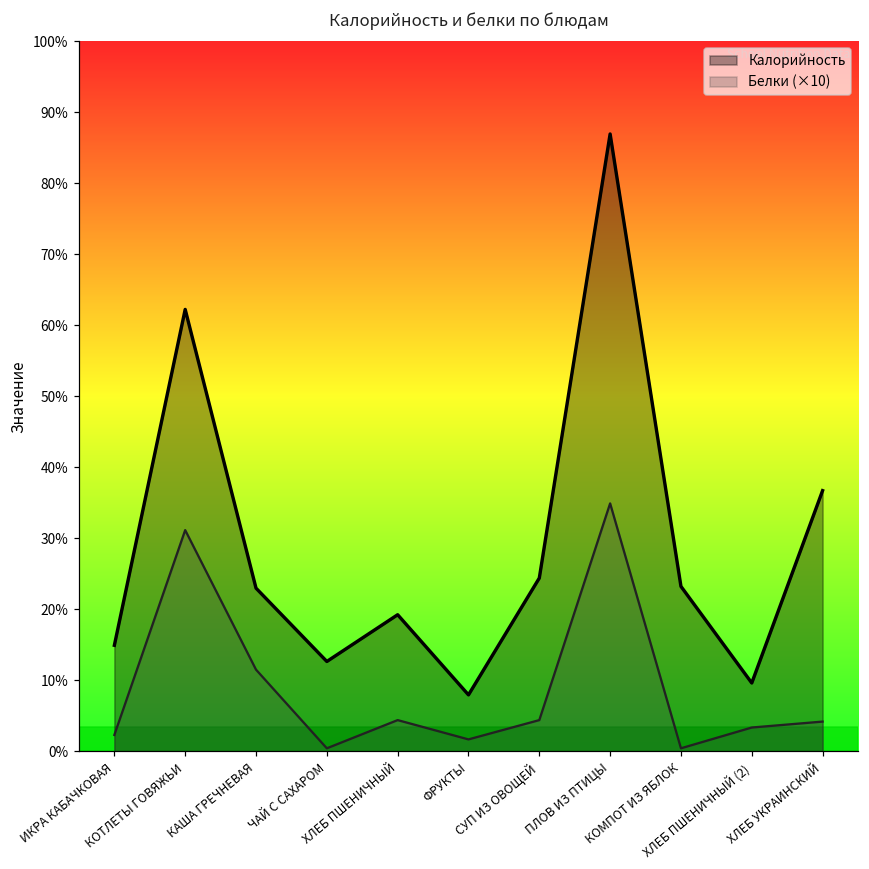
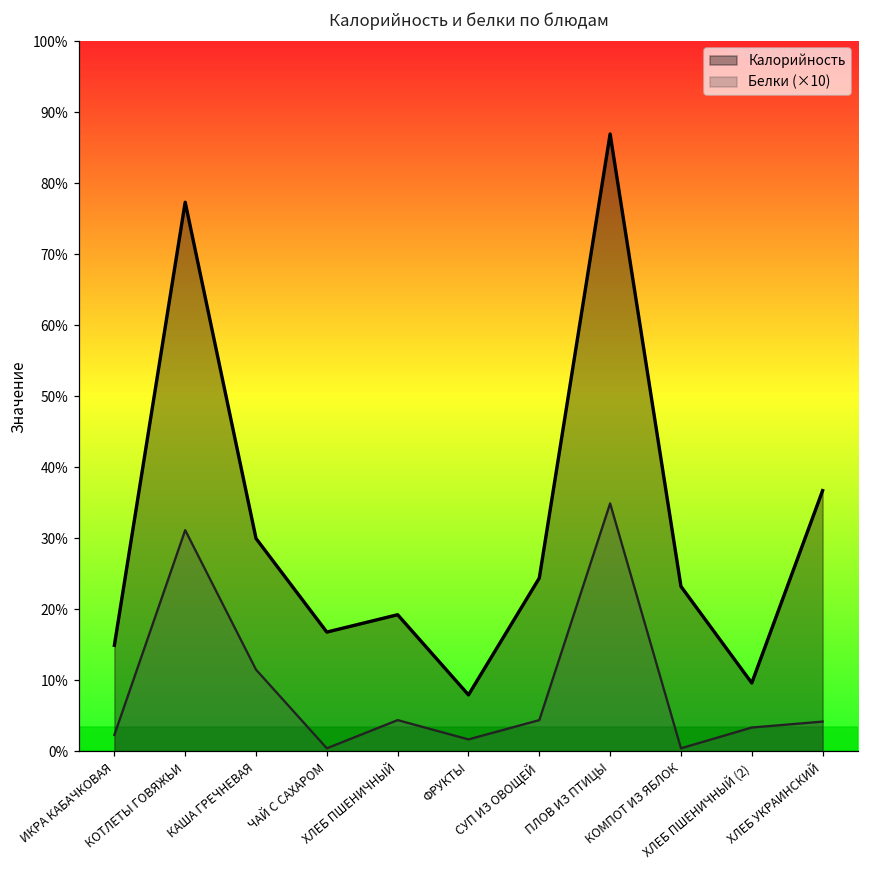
Калорийность, КОТЛЕТЫ ГОВЯЖЬИ: 62% -> 77%
Калорийность, КАША ГРЕЧНЕВАЯ: 23% -> 30%
Калорийность, ЧАЙ С САХАРОМ: 13% -> 17%
